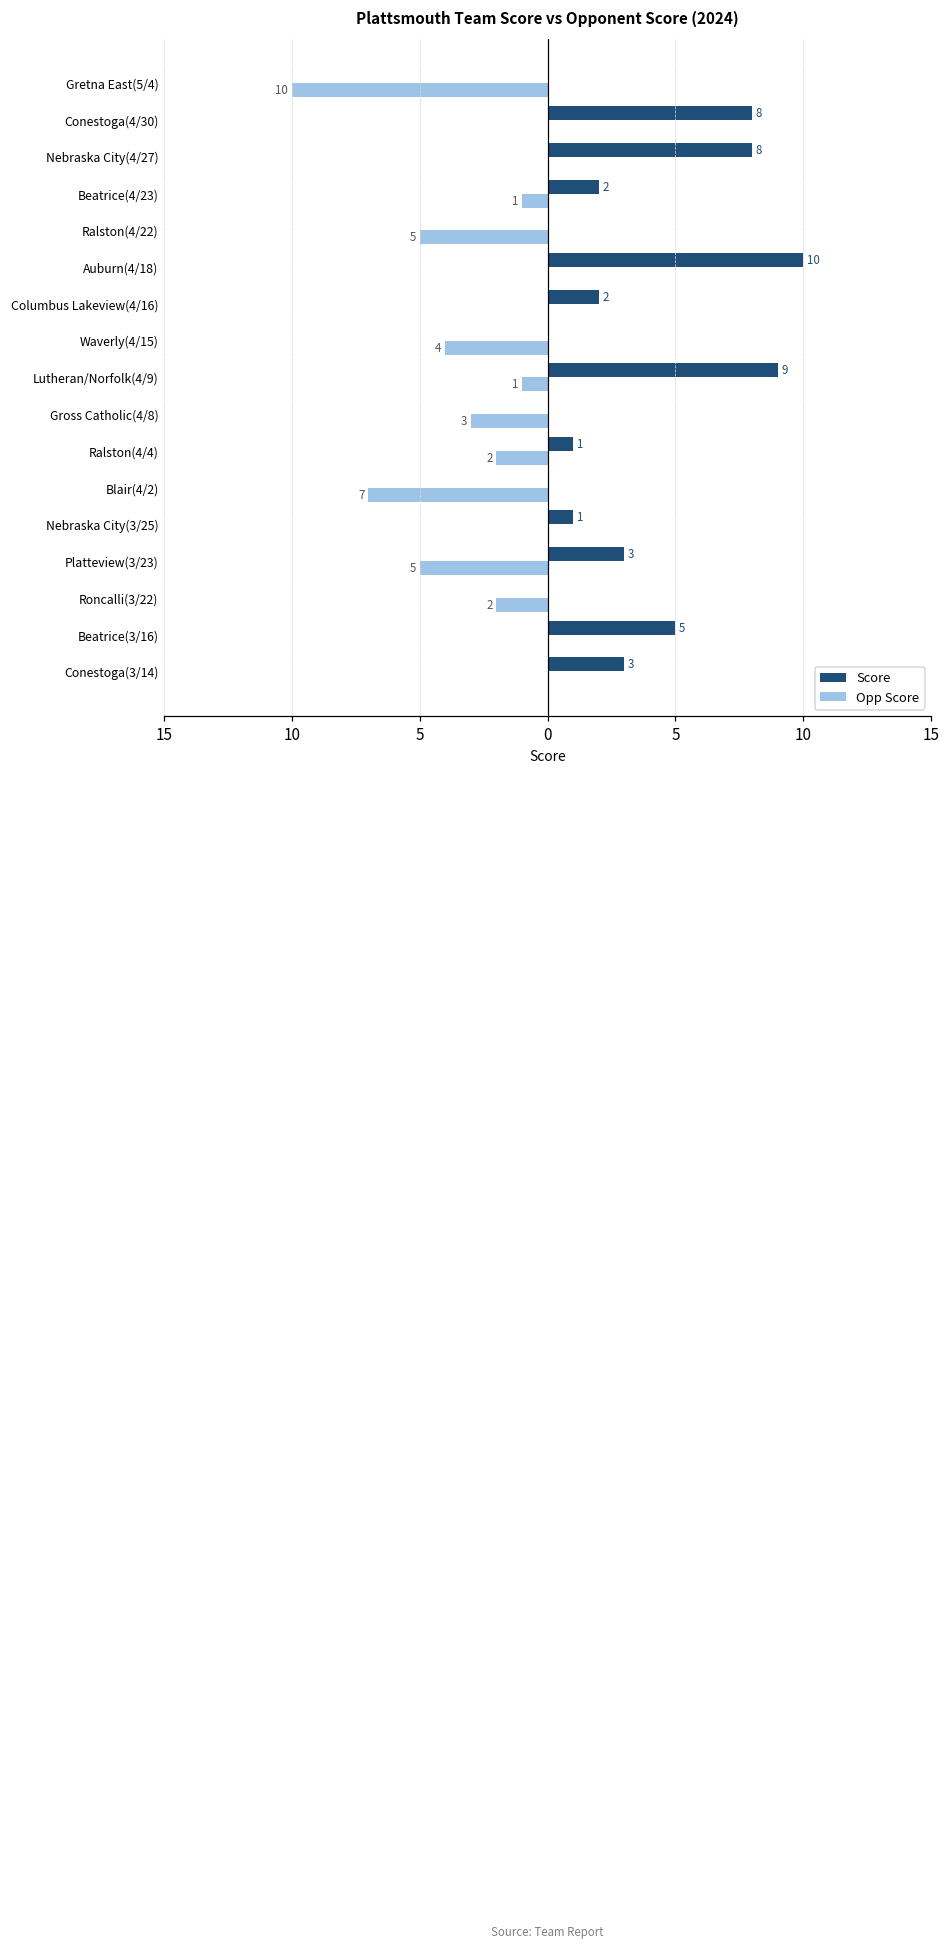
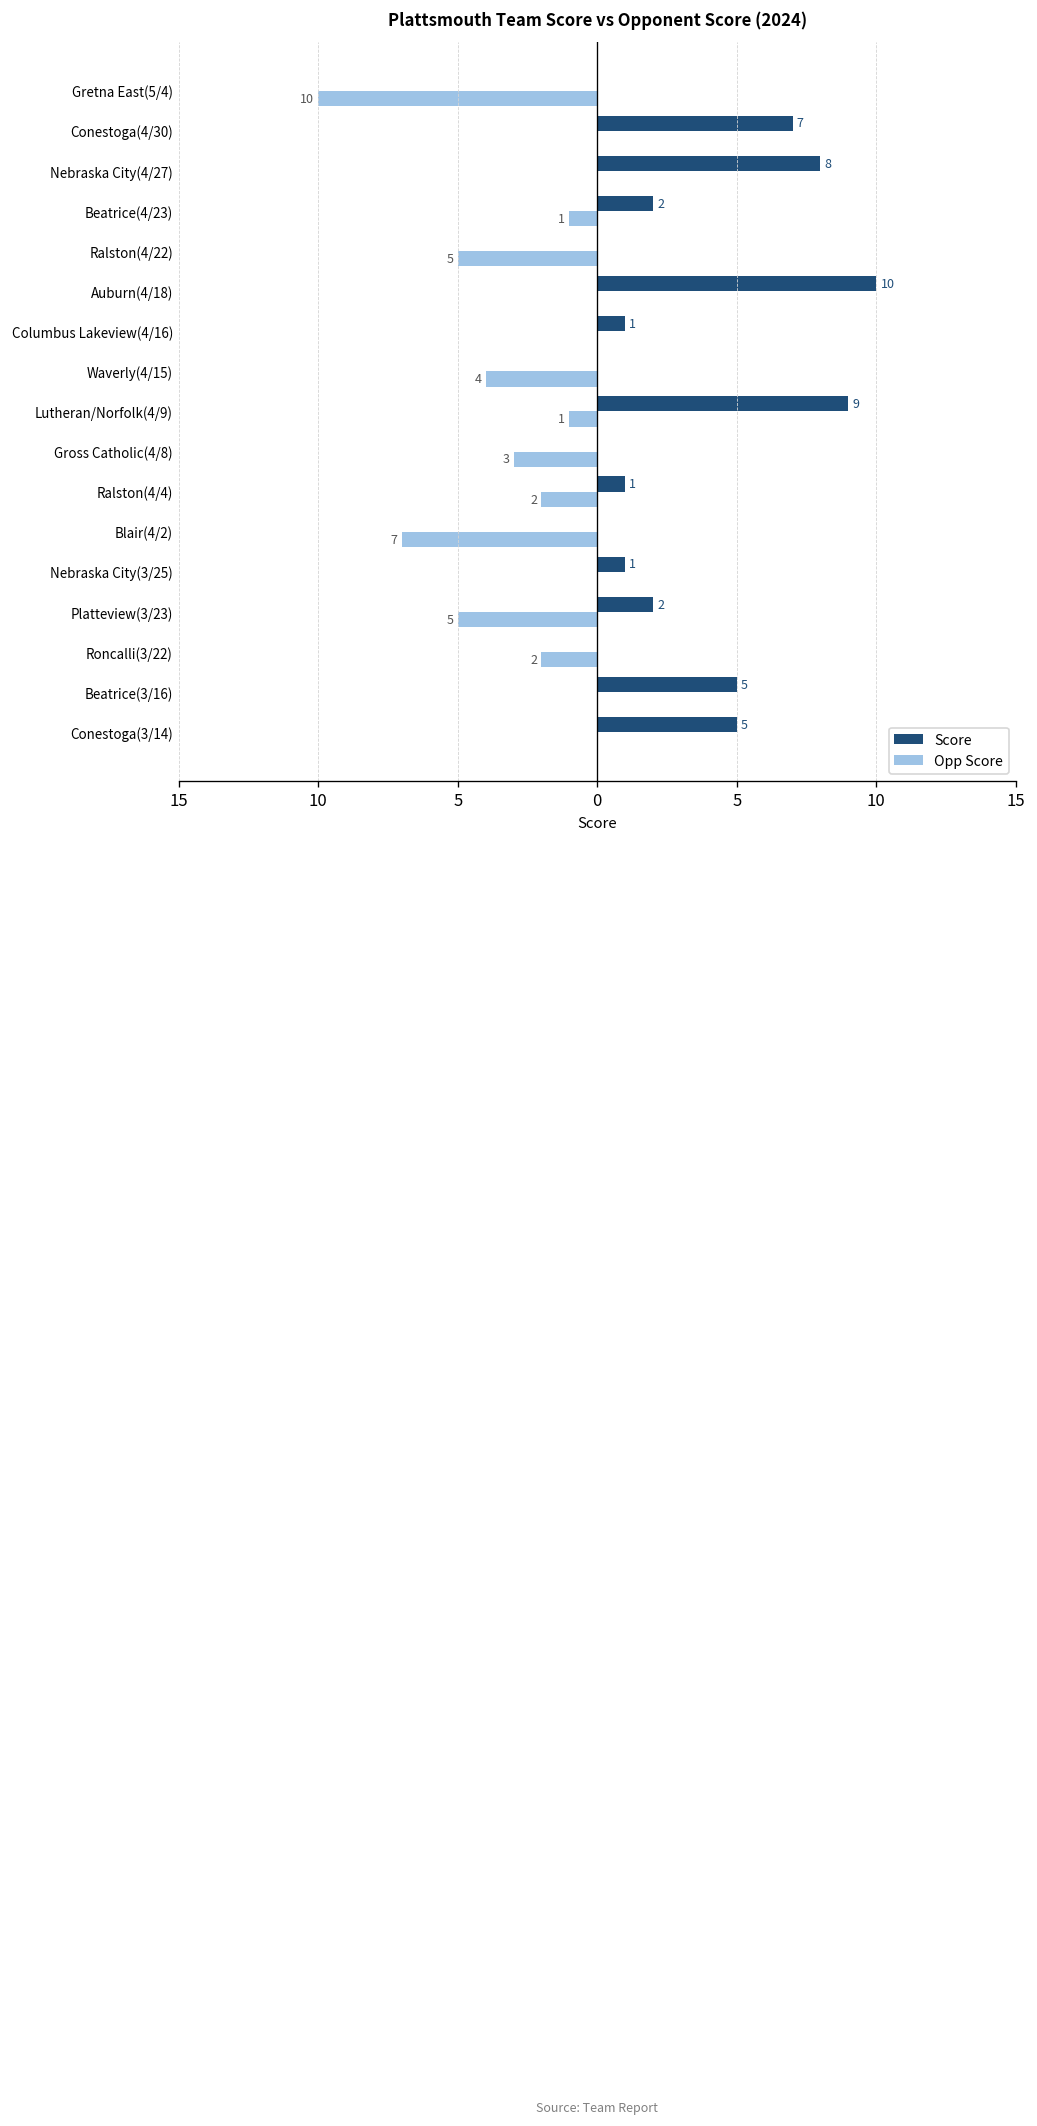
Score, Conestoga(4/30): 8 -> 7
Score, Columbus Lakeview(4/16): 2 -> 1
Score, Platteview(3/23): 3 -> 2
Score, Conestoga(3/14): 3 -> 5
